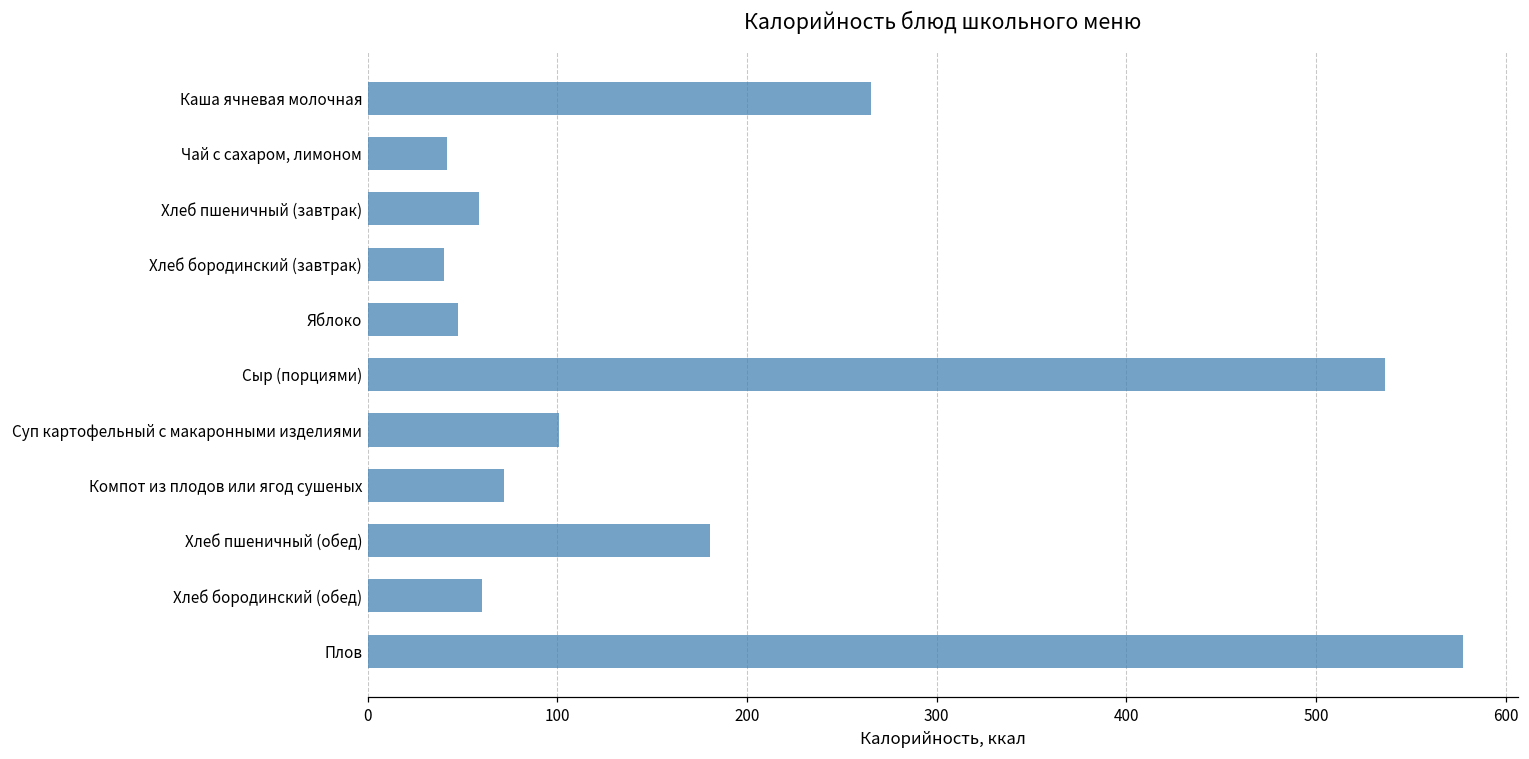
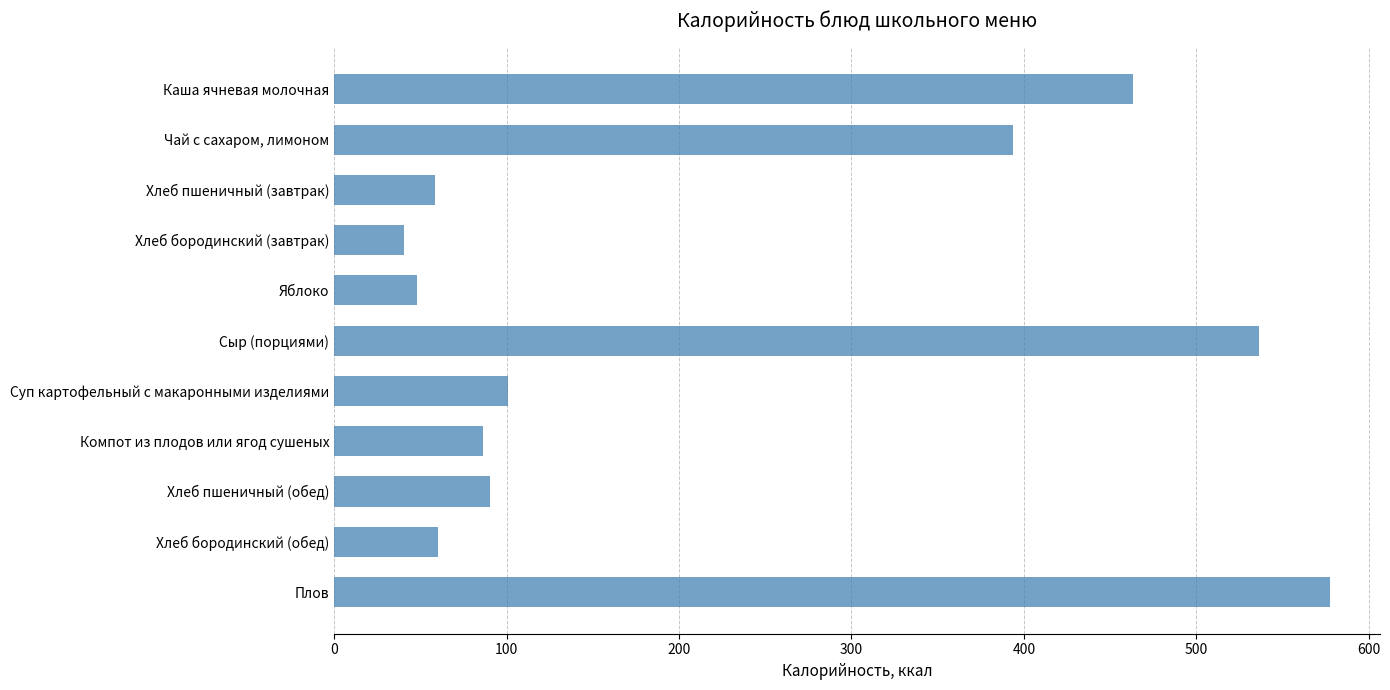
Каша ячневая молочная: 265 -> 464
Чай с сахаром, лимоном: 42 -> 394
Компот из плодов или ягод сушеных: 72 -> 86
Хлеб пшеничный (обед): 181 -> 90
